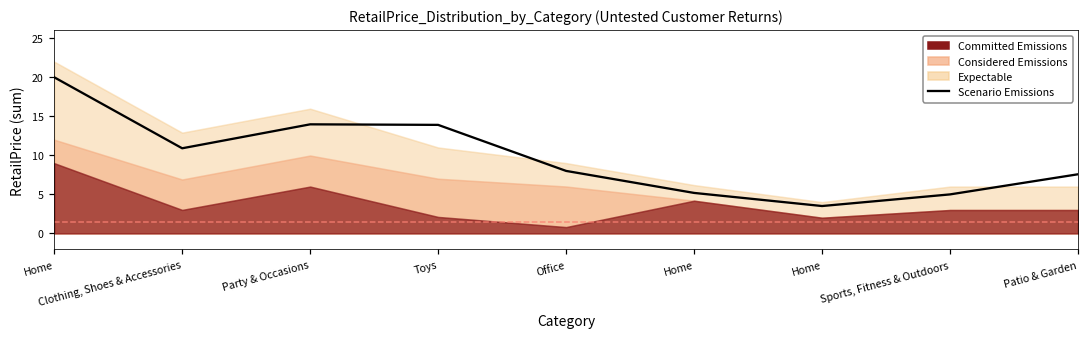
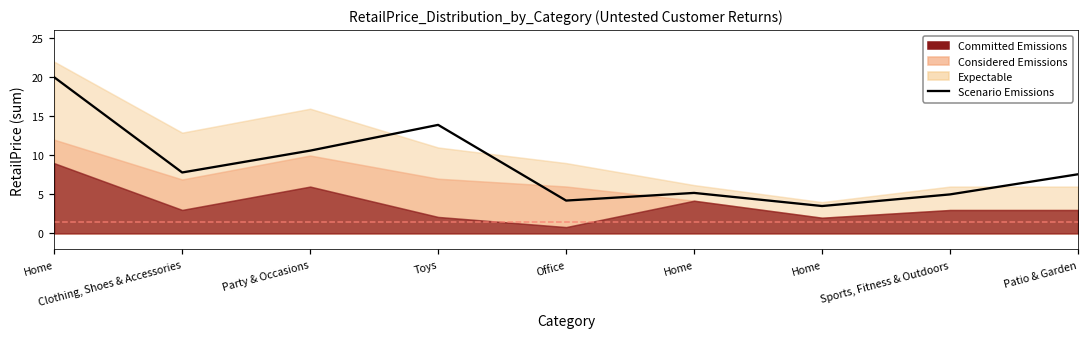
Scenario Emissions, Clothing, Shoes & Accessories: 11 -> 8
Scenario Emissions, Party & Occasions: 14 -> 11
Scenario Emissions, Office: 8 -> 4
